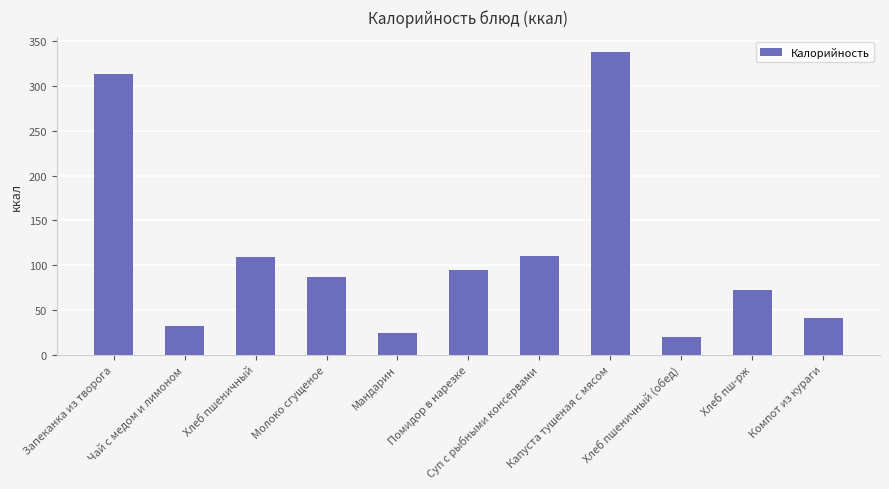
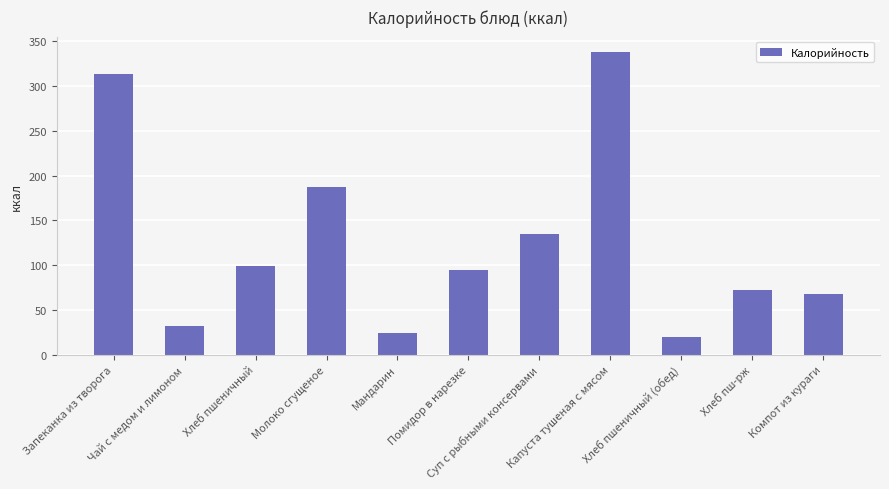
Хлеб пшеничный: 110 -> 100
Молоко сгущеное: 90 -> 190
Суп с рыбными консервами: 110 -> 130
Компот из кураги: 40 -> 70
